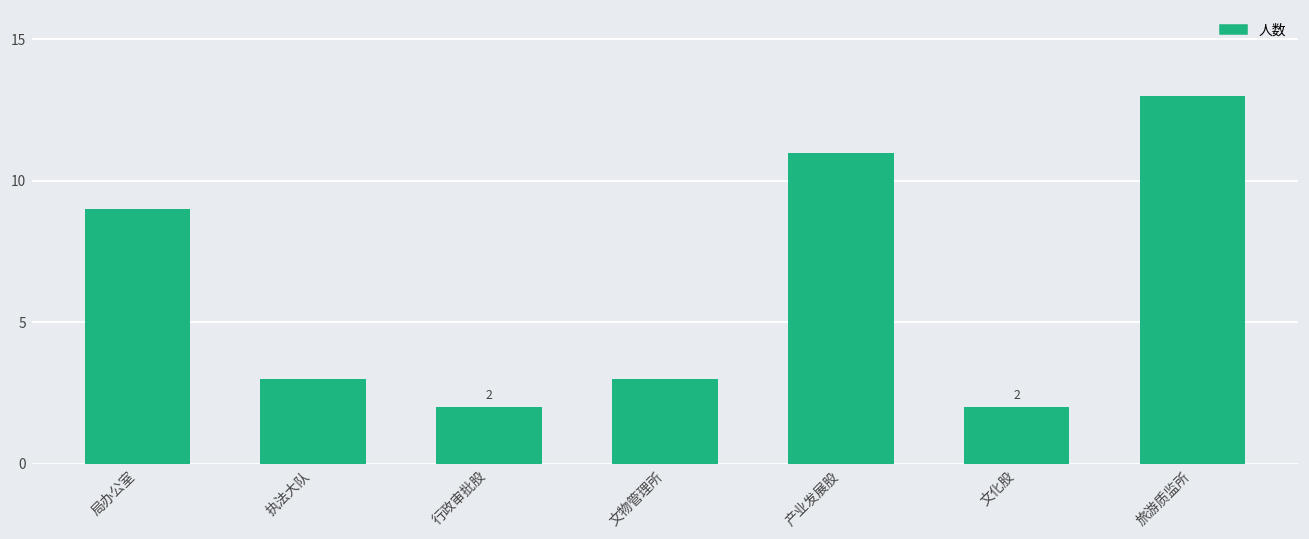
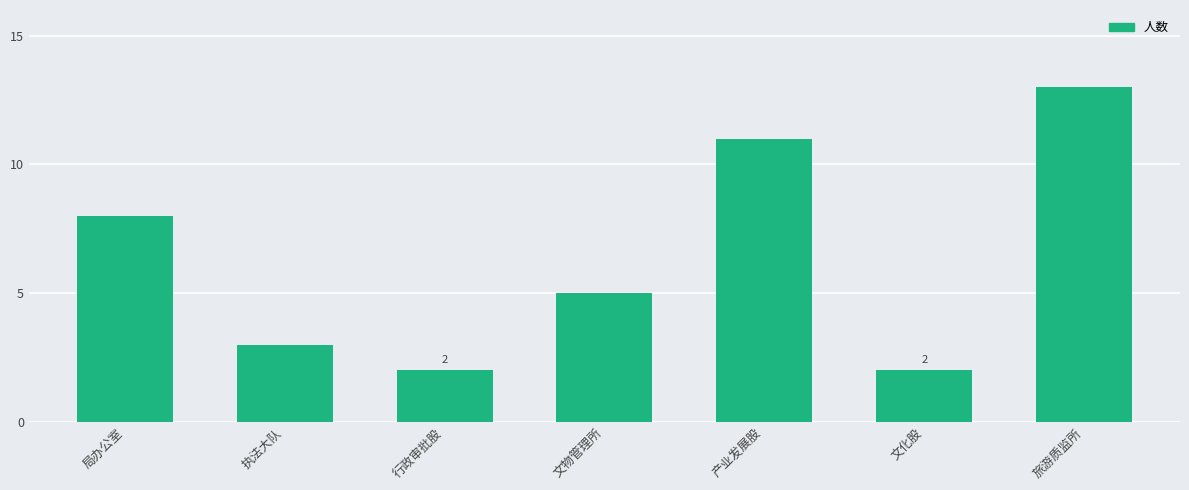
局办公室: 9 -> 8
文物管理所: 3 -> 5
